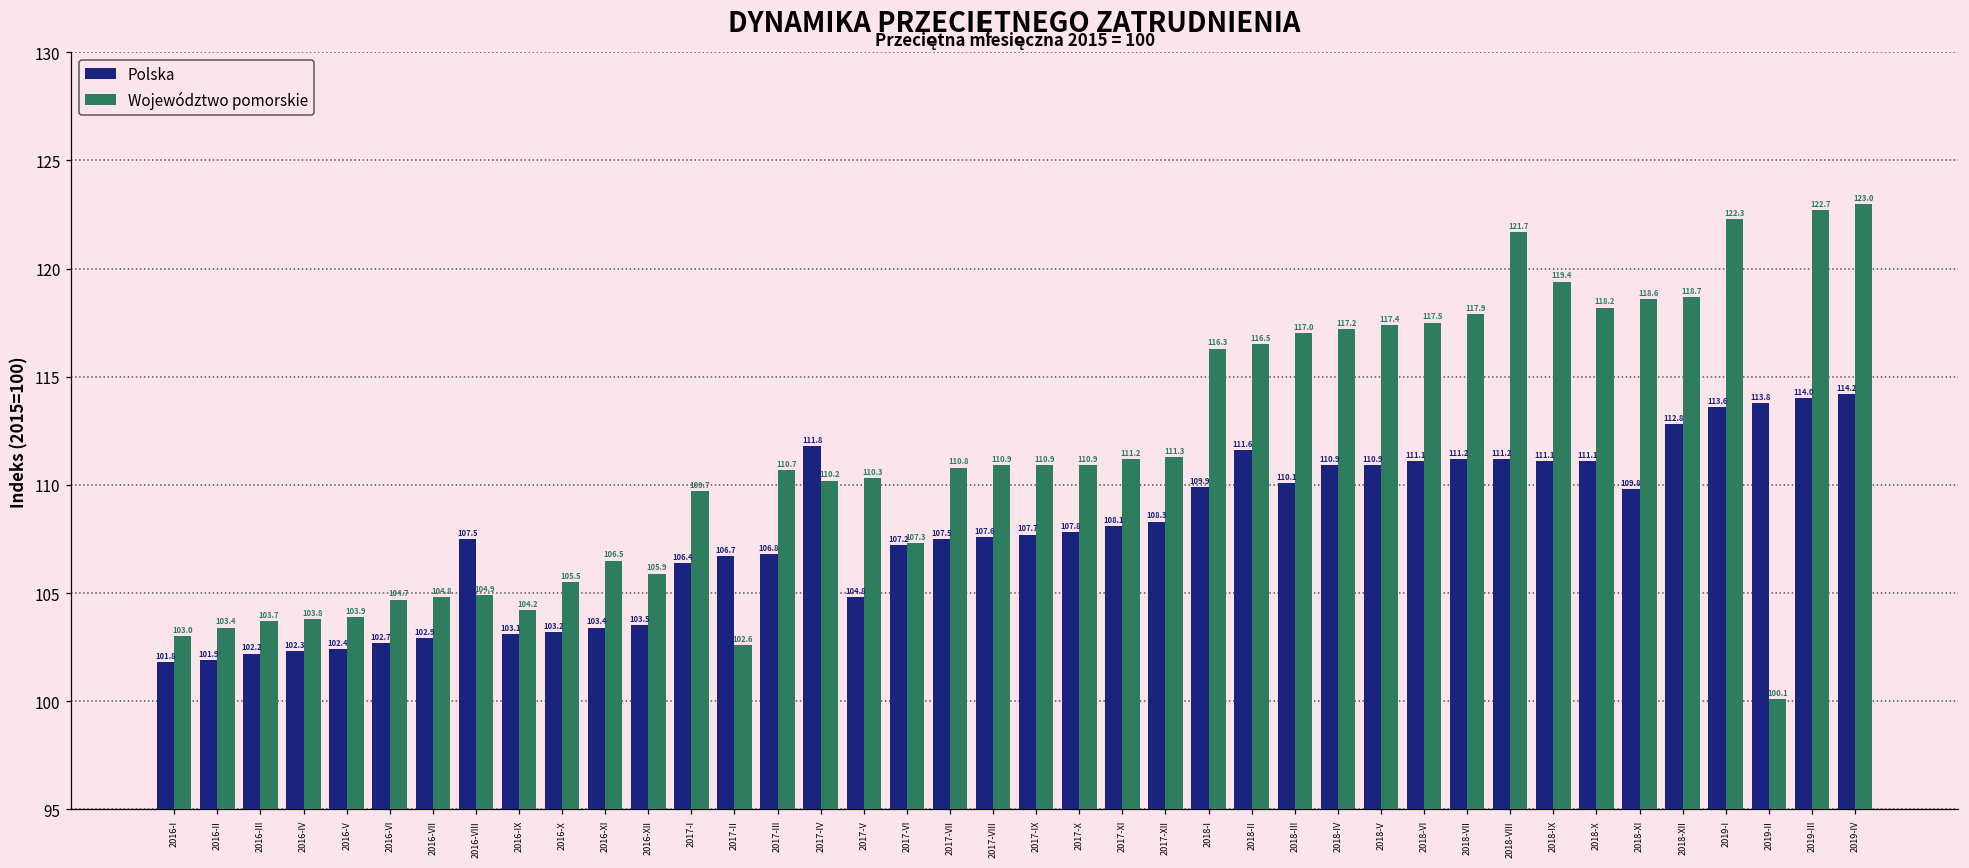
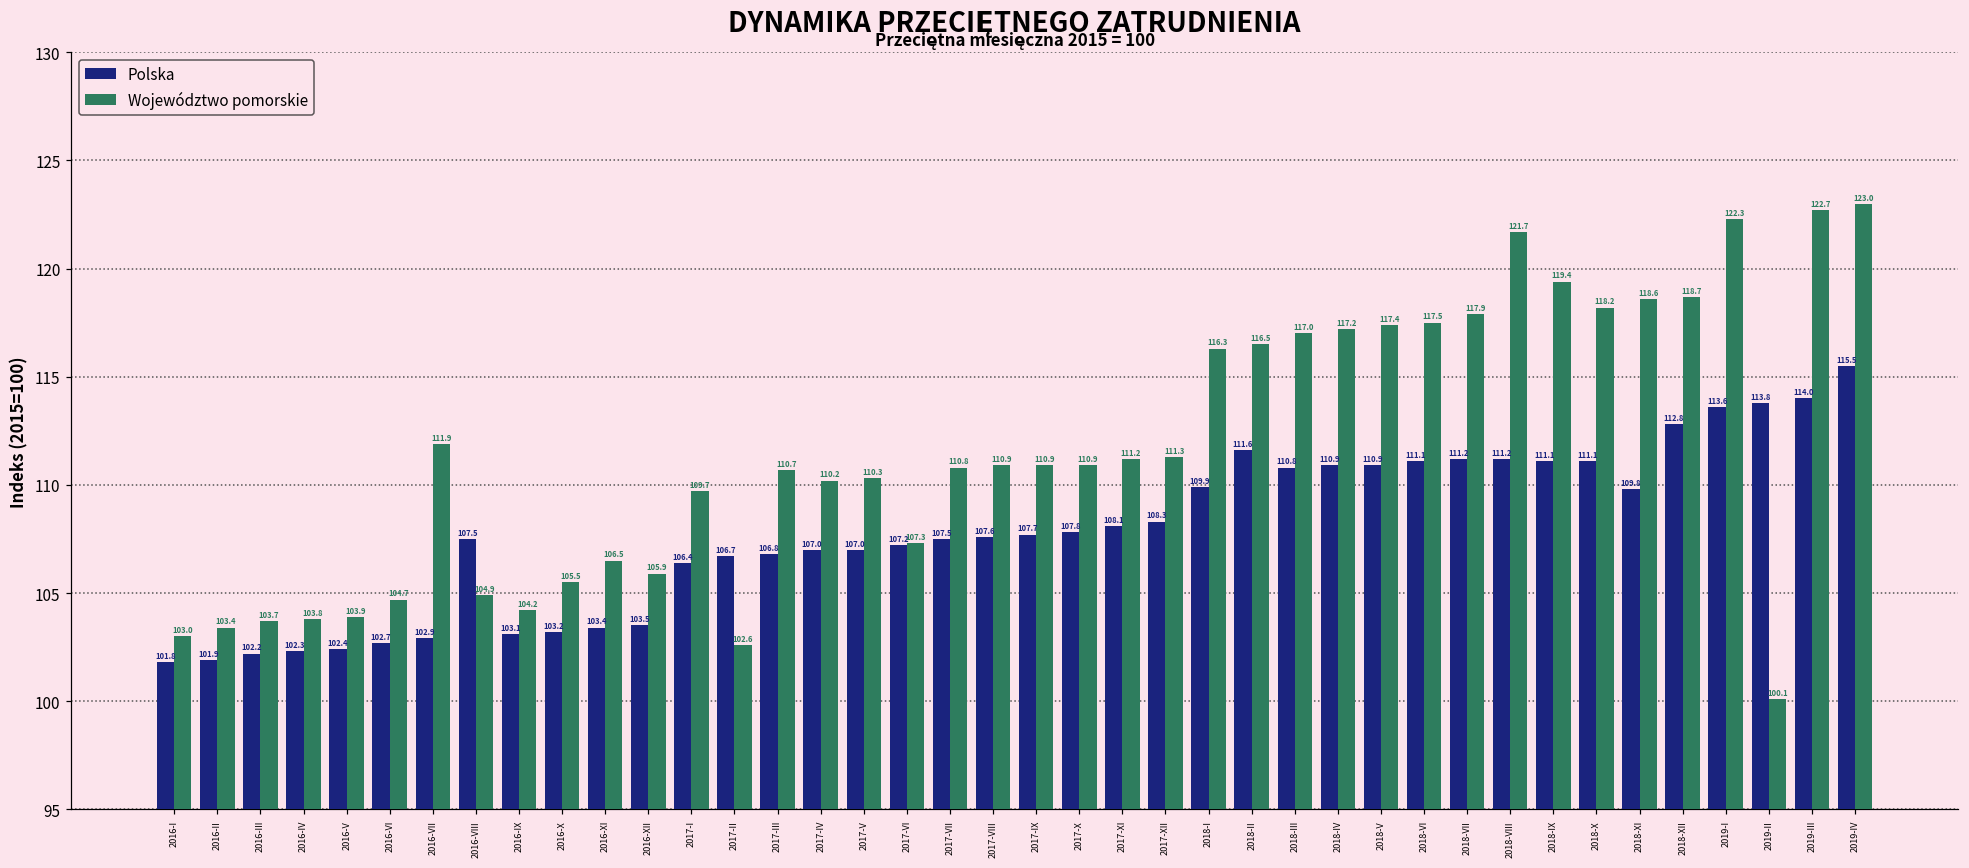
Województwo pomorskie, 2016-VII: 104.8 -> 111.9
Polska, 2017-IV: 111.8 -> 107.0
Polska, 2017-V: 104.8 -> 107.0
Polska, 2018-III: 110.1 -> 110.8
Polska, 2019-IV: 114.2 -> 115.5
